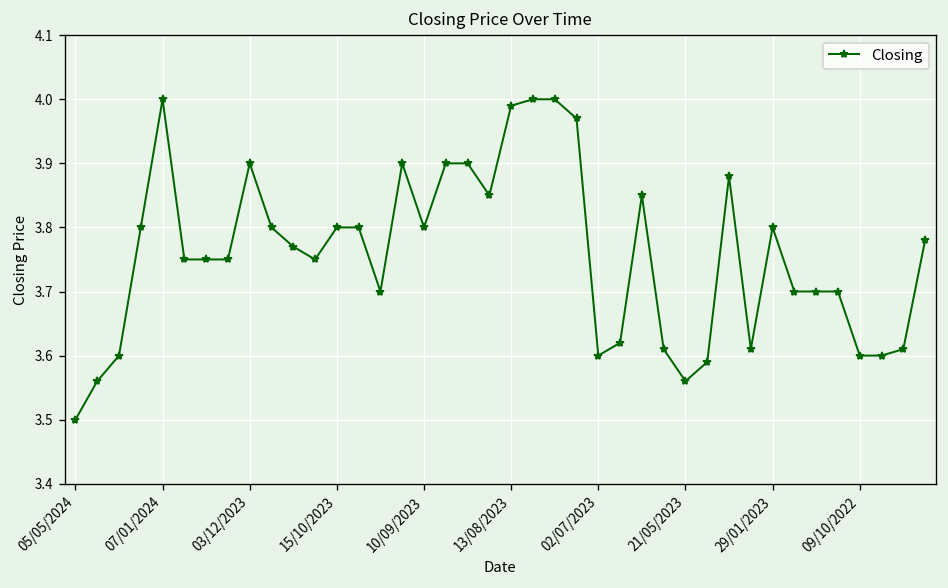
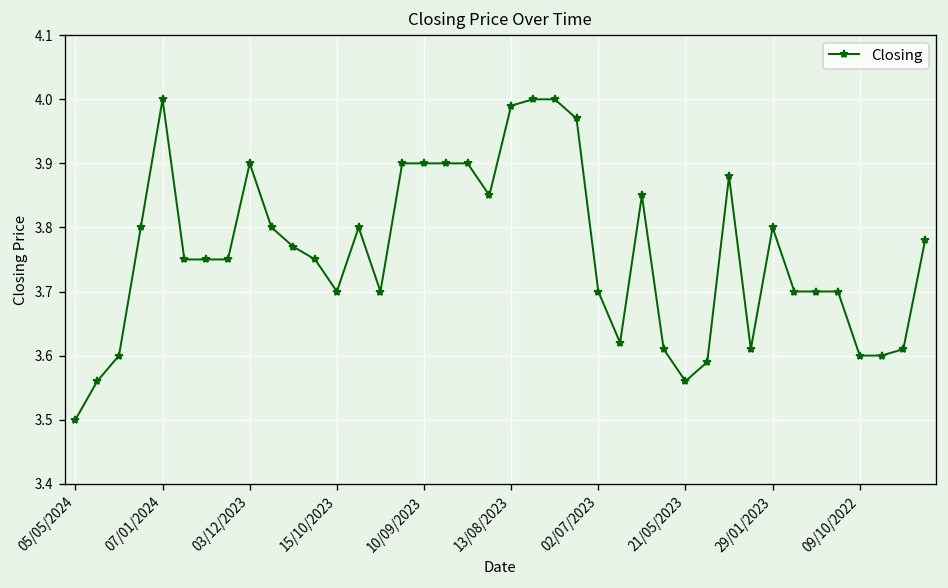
15/10/2023: 3.8 -> 3.7
10/09/2023: 3.8 -> 3.9
02/07/2023: 3.6 -> 3.7
